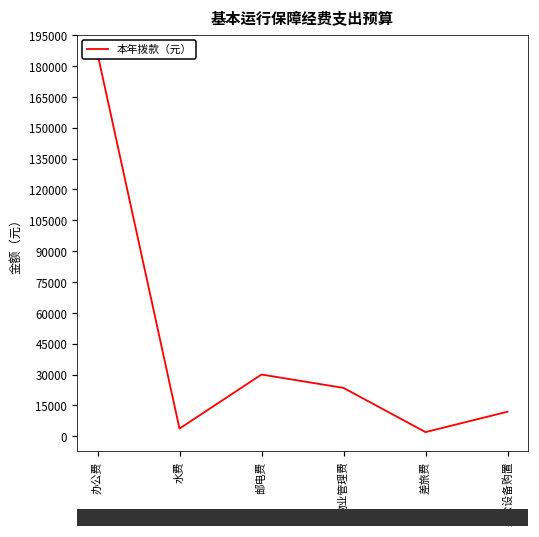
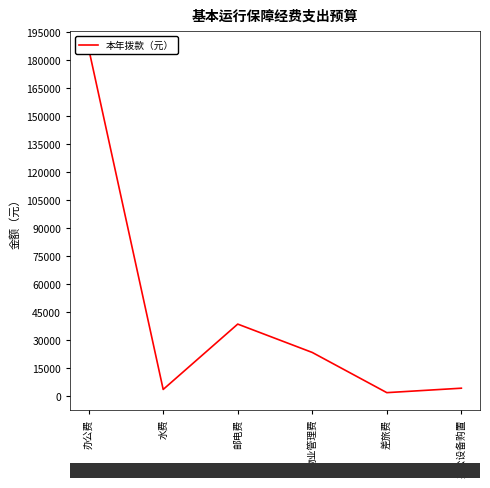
邮电费: 30000 -> 39000
办公设备购置: 12000 -> 4000
